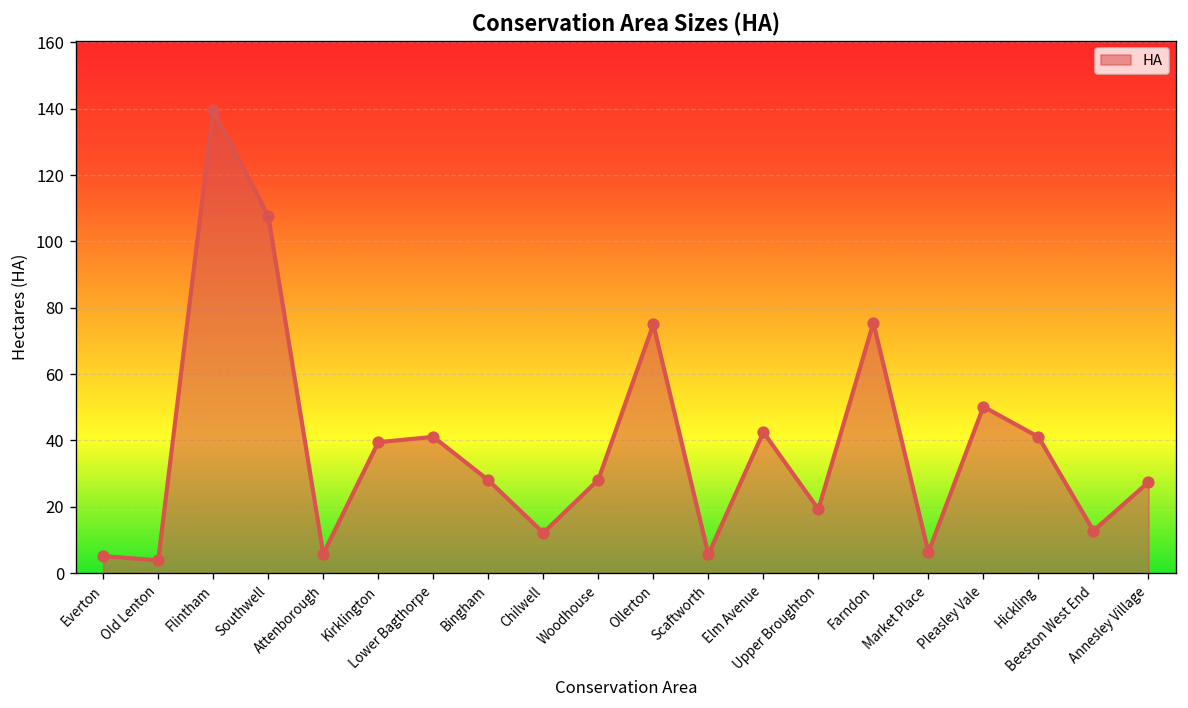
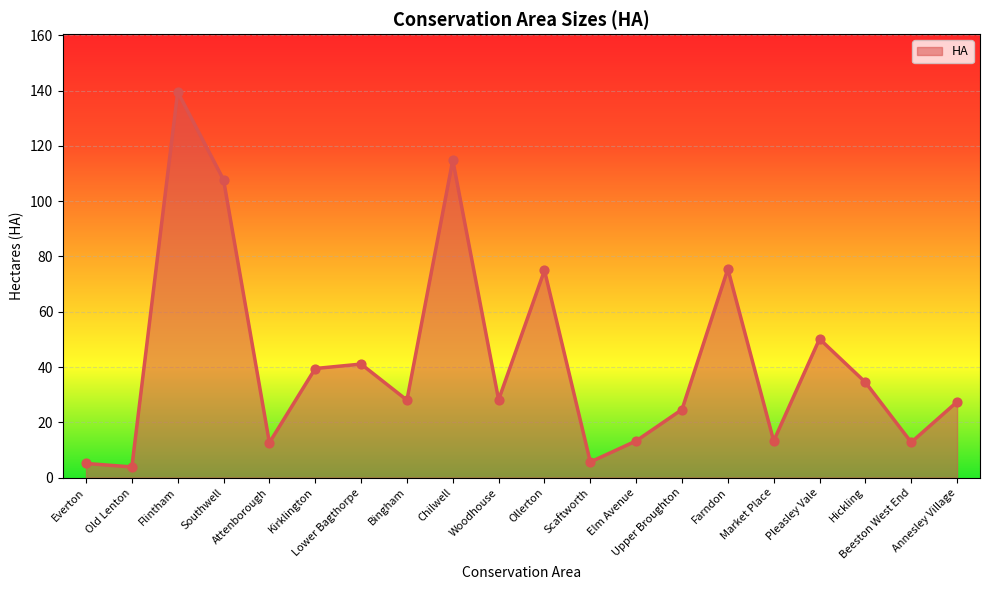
Attenborough: 6 -> 13
Chilwell: 12 -> 115
Elm Avenue: 42 -> 13
Upper Broughton: 19 -> 25
Market Place: 6 -> 13
Hickling: 41 -> 34
